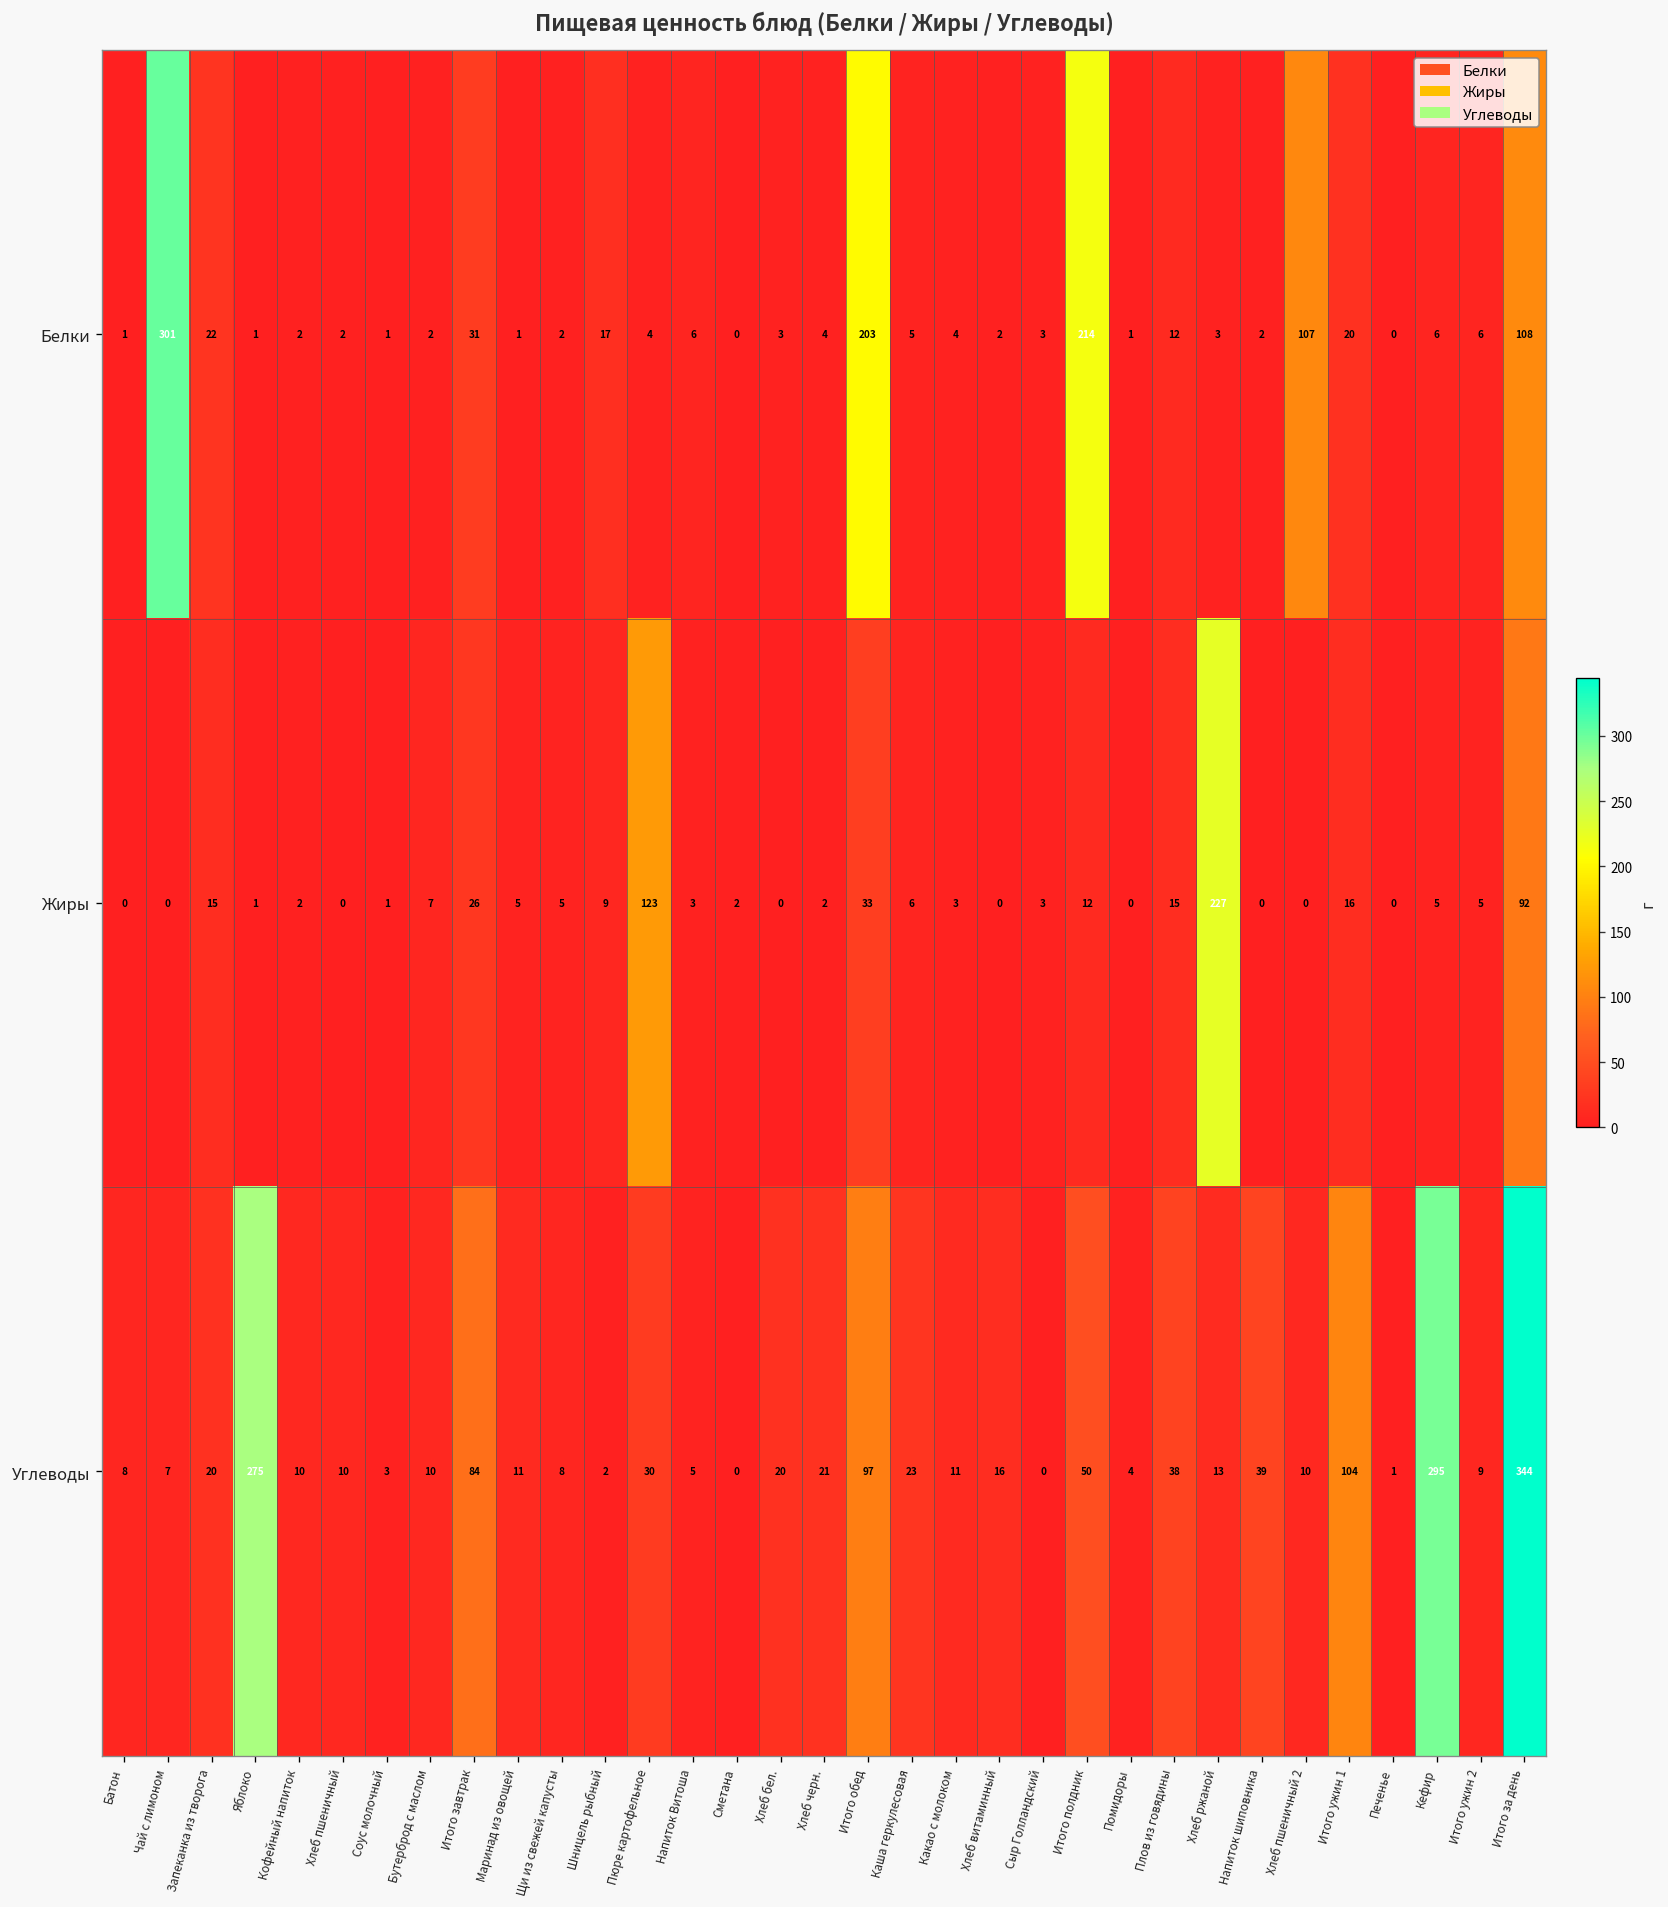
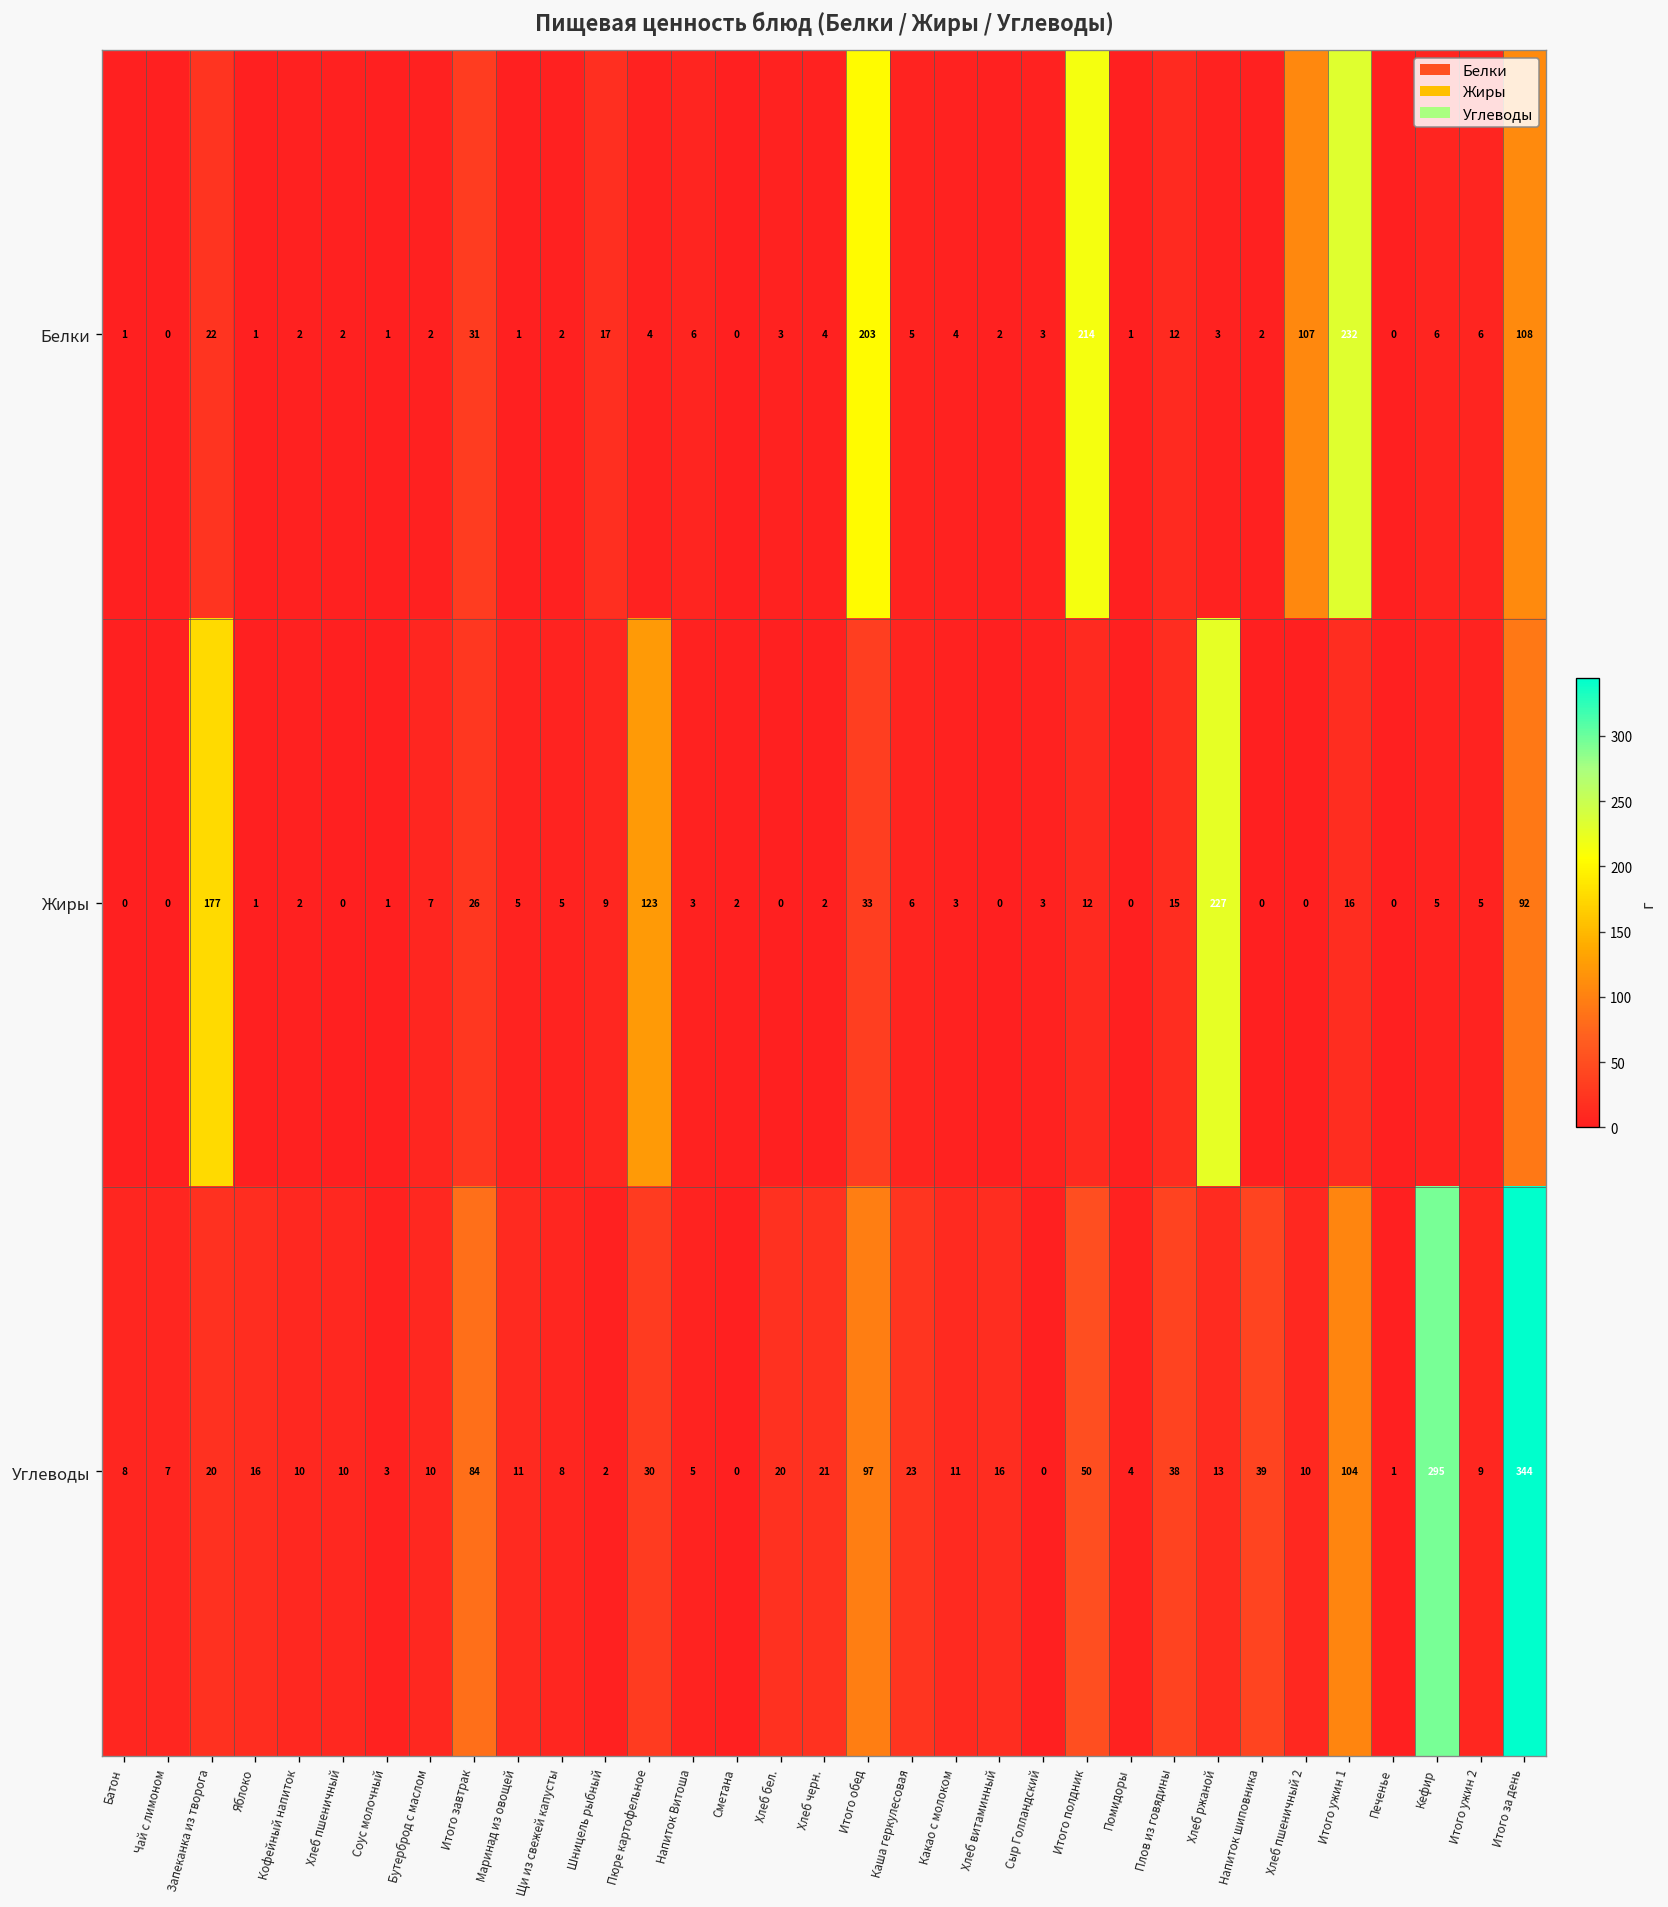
Белки, Чай с лимоном: 301 -> 0
Белки, Итого ужин 1: 20 -> 232
Жиры, Запеканка из творога: 15 -> 177
Углеводы, Яблоко: 275 -> 16
